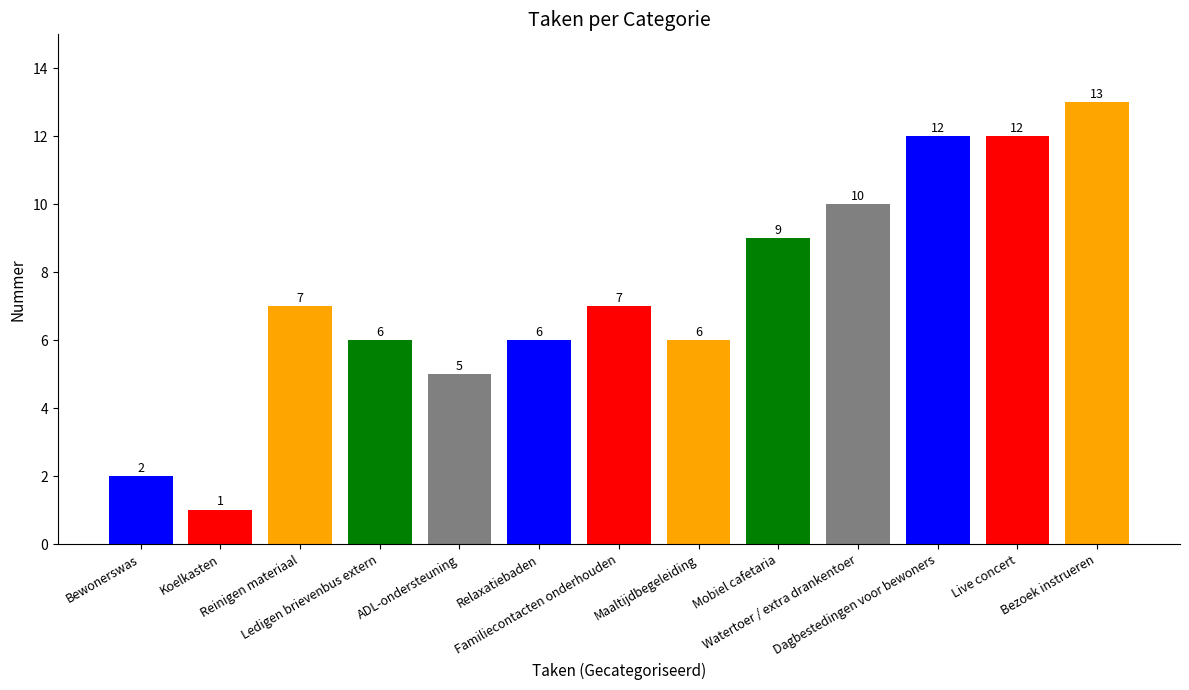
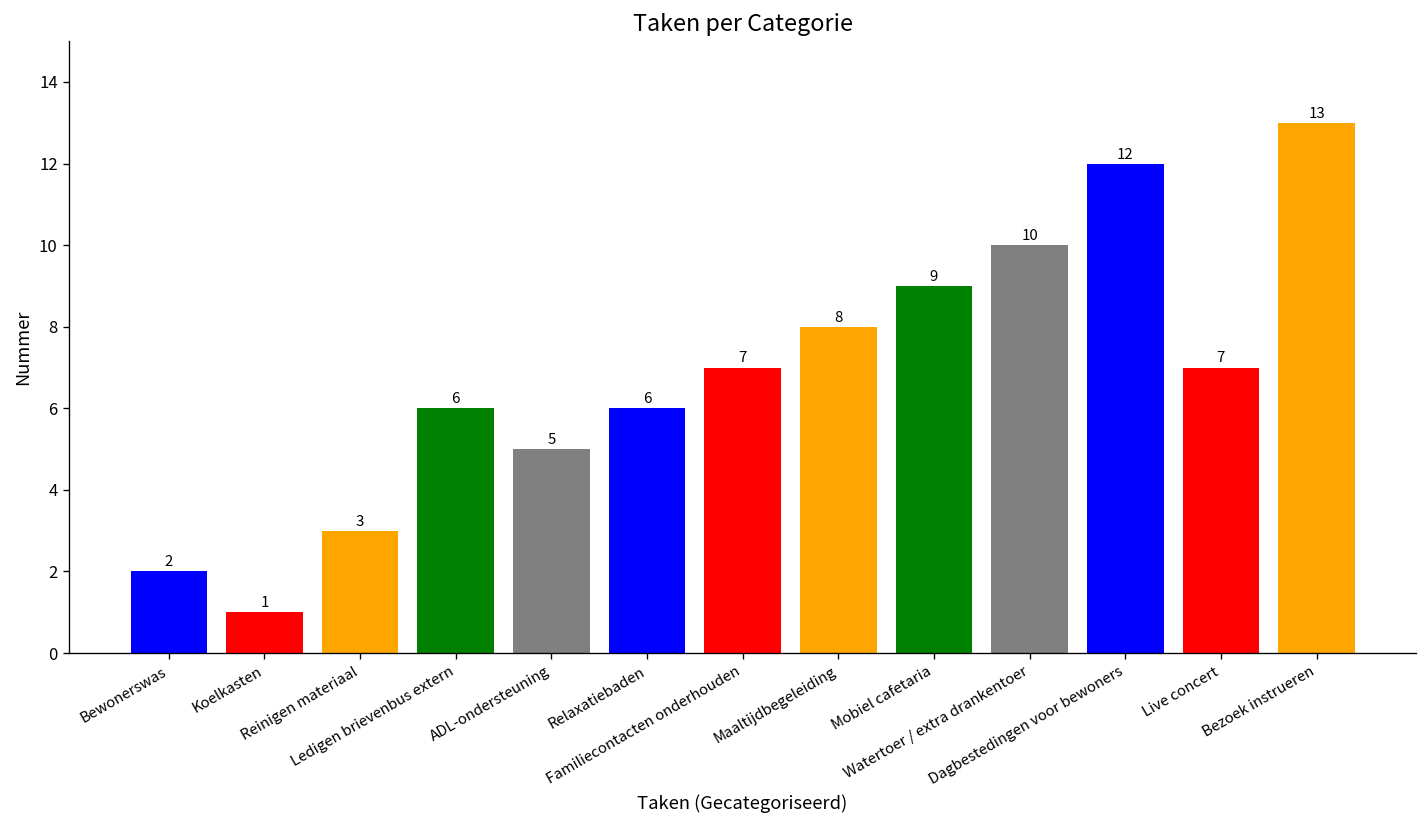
Reinigen materiaal: 7 -> 3
Maaltijdbegeleiding: 6 -> 8
Live concert: 12 -> 7
